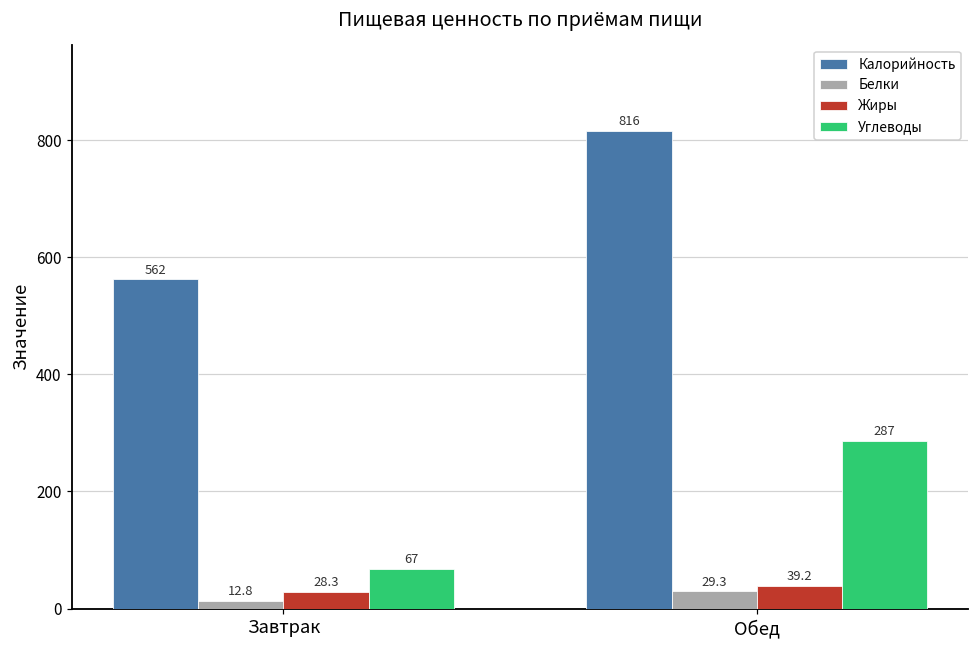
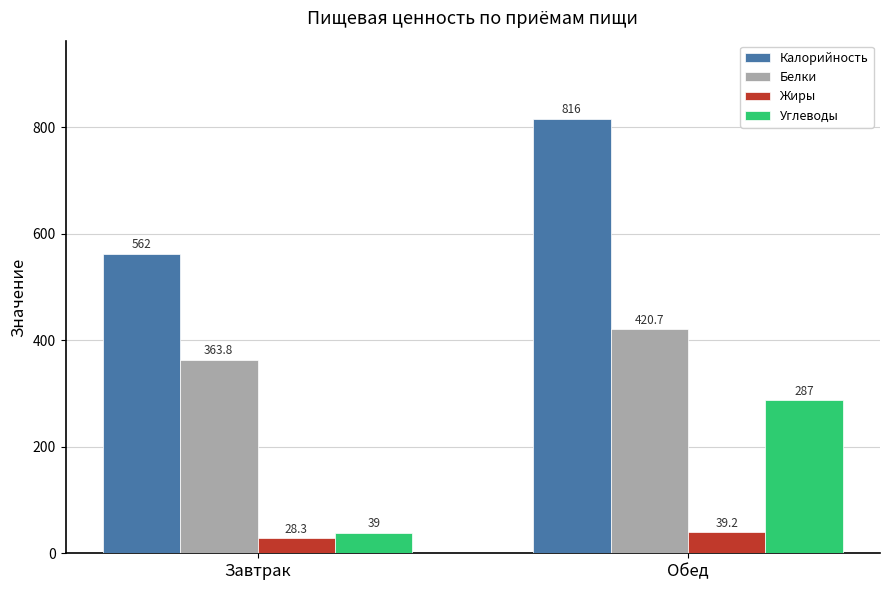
Белки, Завтрак: 12.8 -> 363.8
Углеводы, Завтрак: 67 -> 39
Белки, Обед: 29.3 -> 420.7
